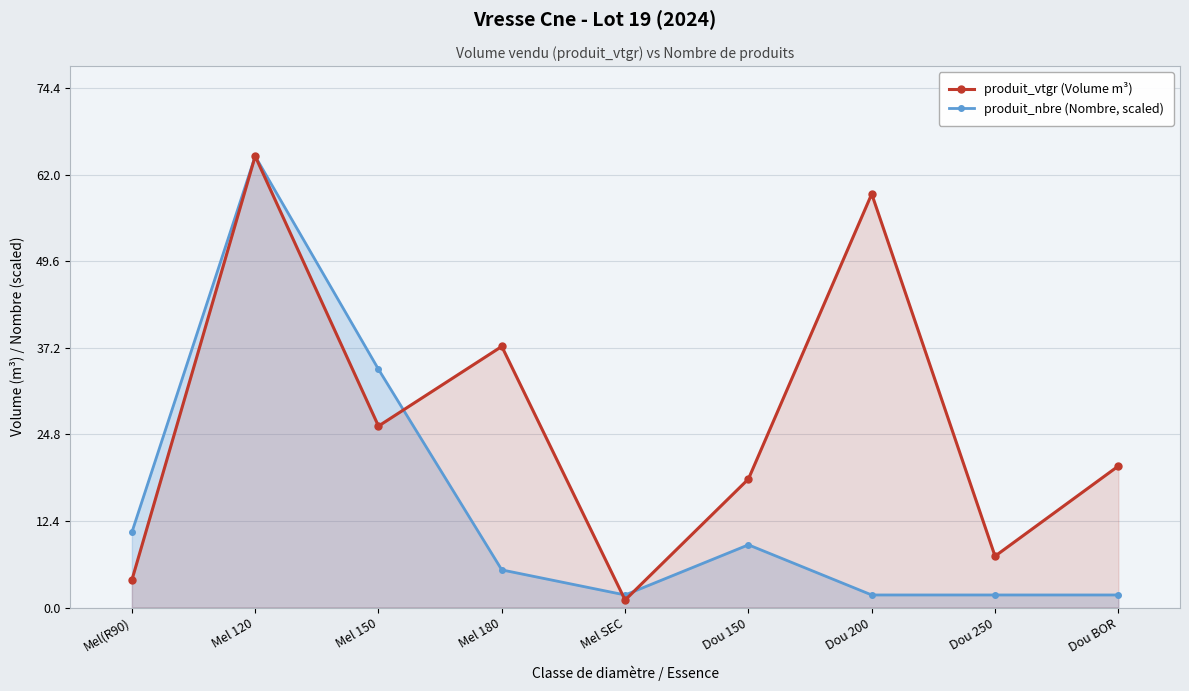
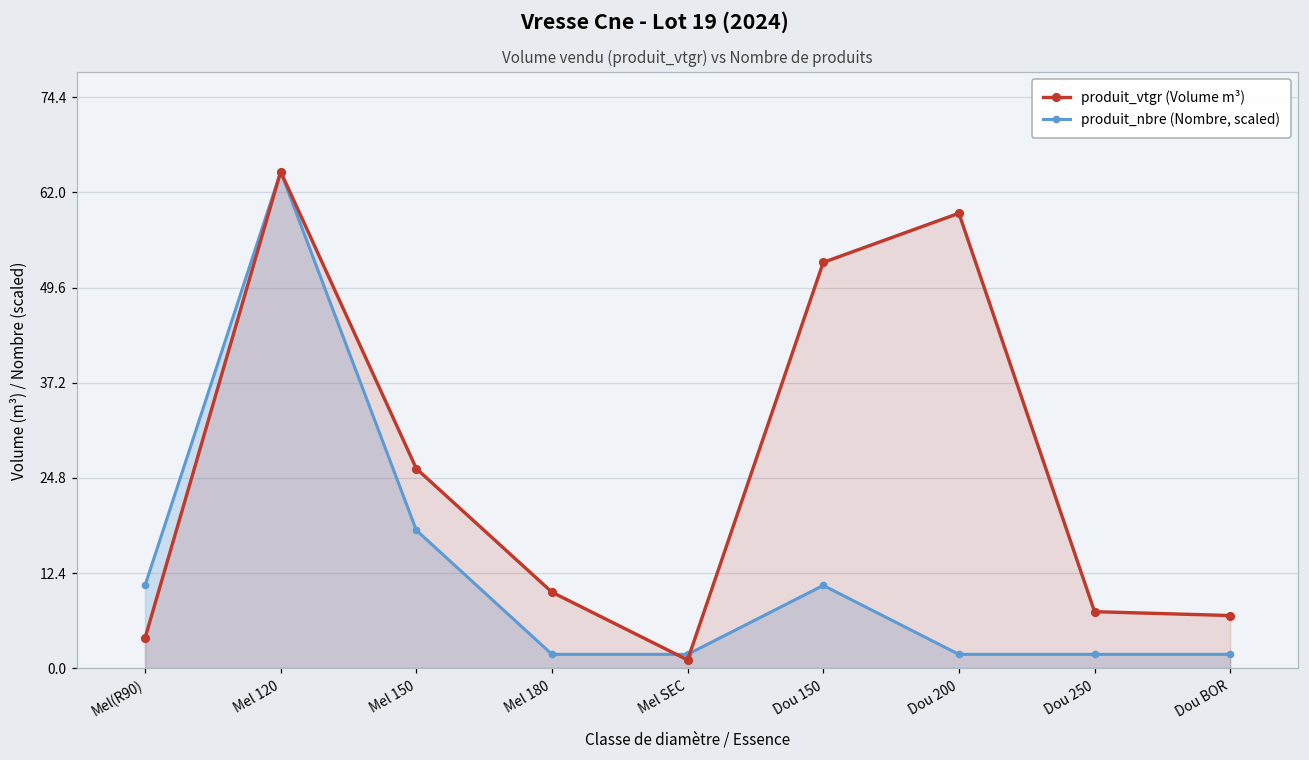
produit_nbre (Nombre, scaled), Mel 150: 34 -> 18
produit_vtgr (Volume m³), Mel 180: 37 -> 10
produit_nbre (Nombre, scaled), Mel 180: 5 -> 2
produit_vtgr (Volume m³), Dou 150: 18 -> 53
produit_nbre (Nombre, scaled), Dou 150: 9 -> 11
produit_vtgr (Volume m³), Dou BOR: 20 -> 7
